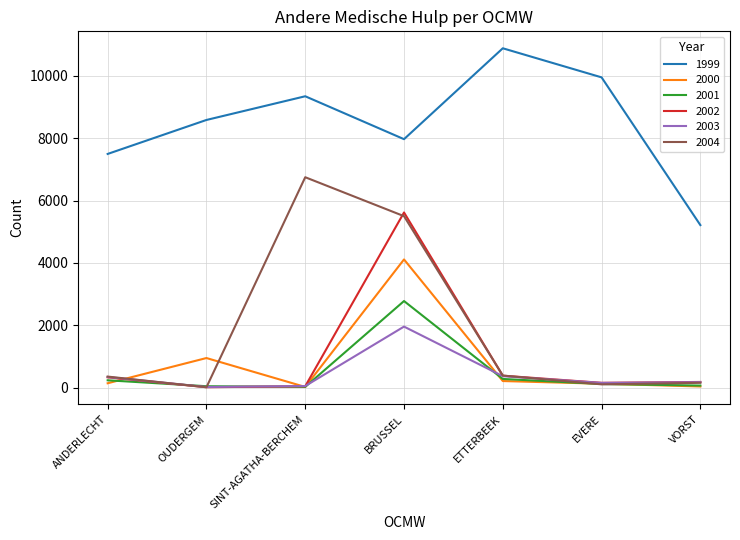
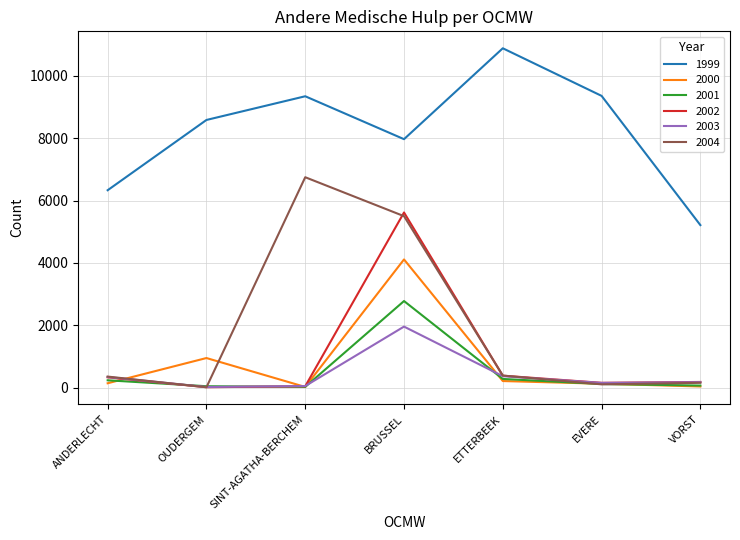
1999, ANDERLECHT: 7500 -> 6300
1999, EVERE: 9900 -> 9400
